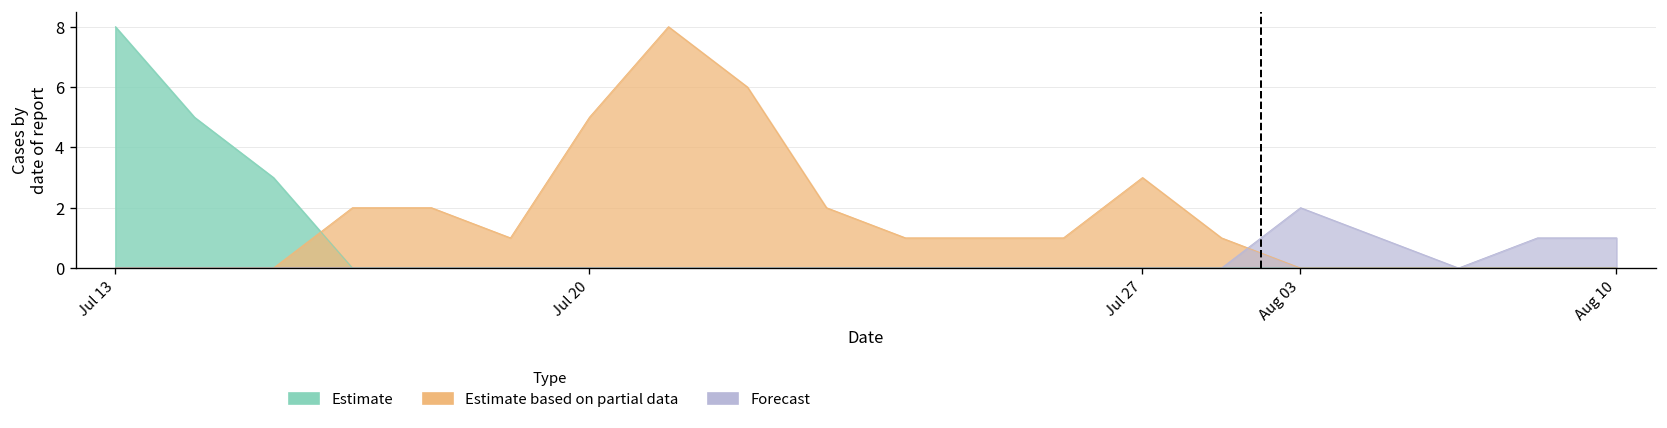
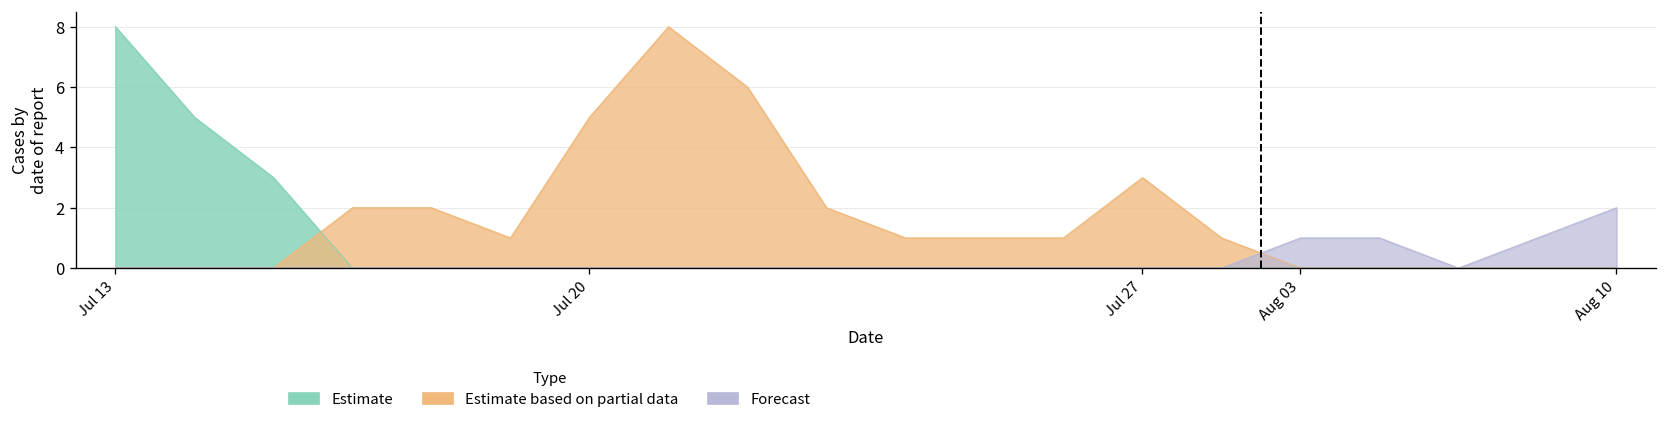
Forecast, Aug 03: 2 -> 1
Forecast, Aug 10: 1 -> 2
